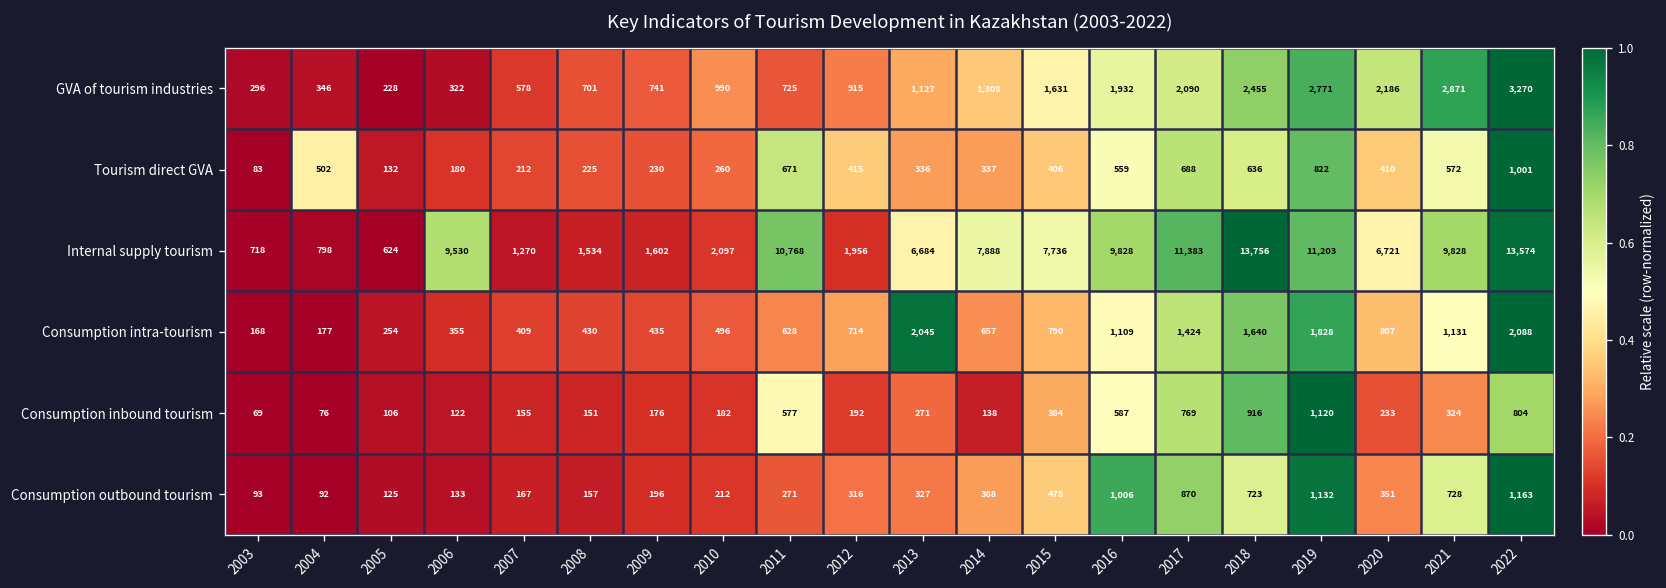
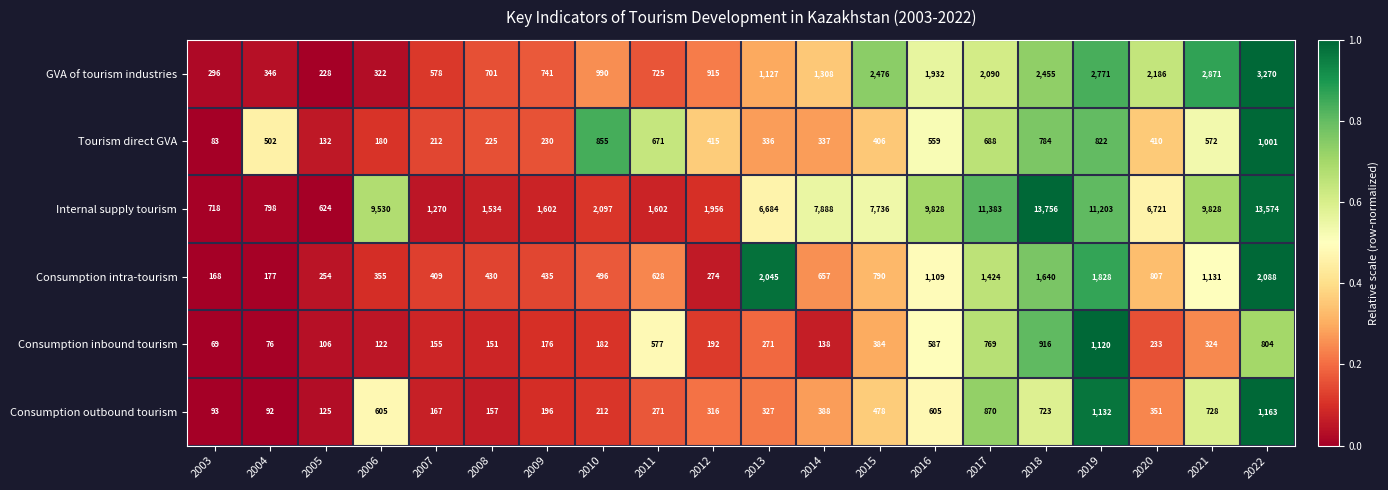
GVA of tourism industries, 2015: 1,631 -> 2,476
Tourism direct GVA, 2010: 260 -> 855
Tourism direct GVA, 2018: 636 -> 784
Internal supply tourism, 2011: 10,768 -> 1,602
Consumption intra-tourism, 2012: 714 -> 274
Consumption outbound tourism, 2006: 133 -> 605
Consumption outbound tourism, 2016: 1,006 -> 605
